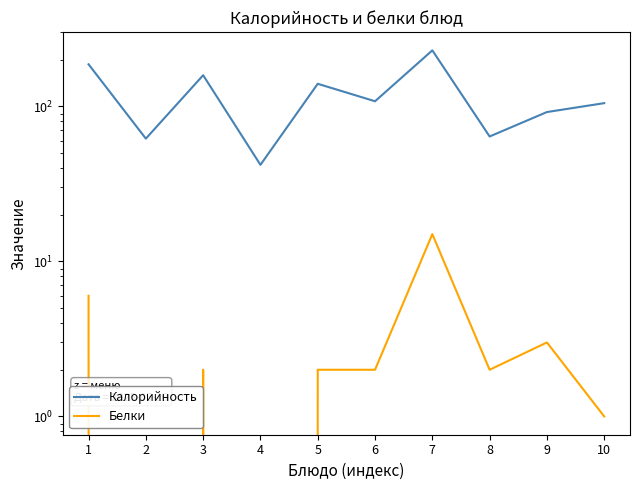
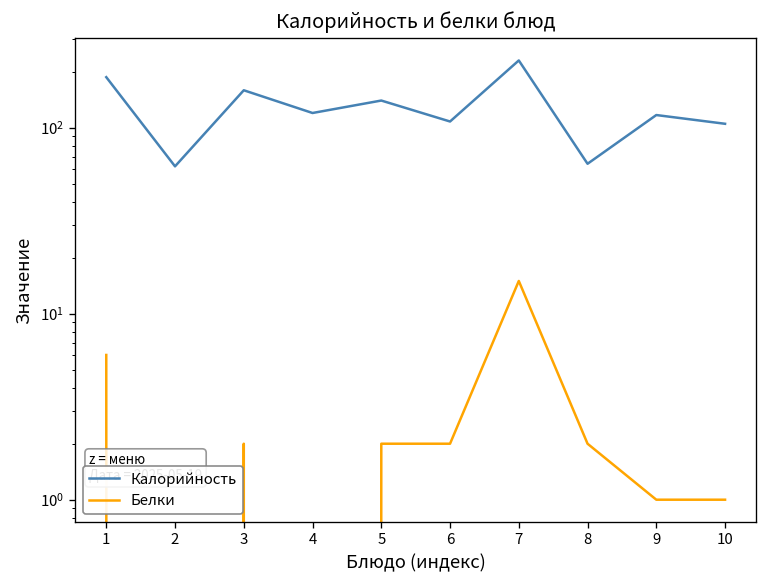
Калорийность, 4: 42 -> 120
Калорийность, 9: 90 -> 120
Белки, 9: 3 -> 1
